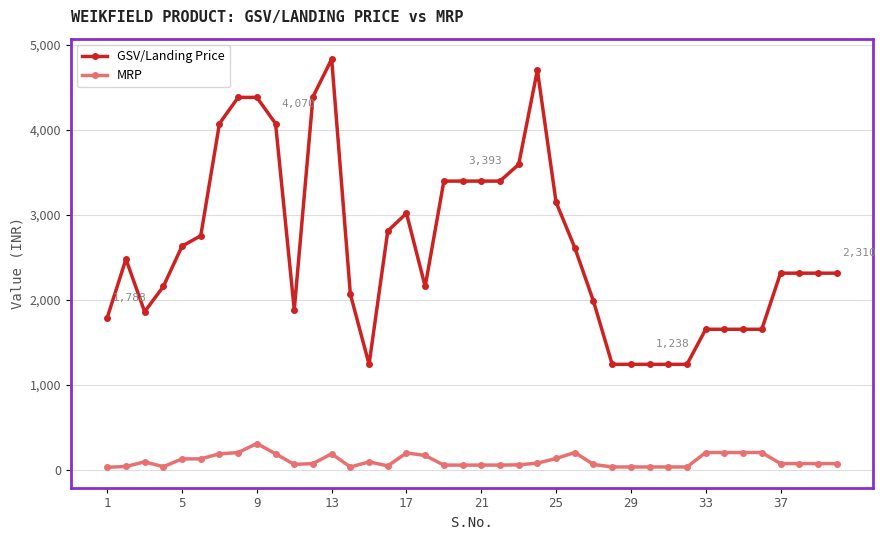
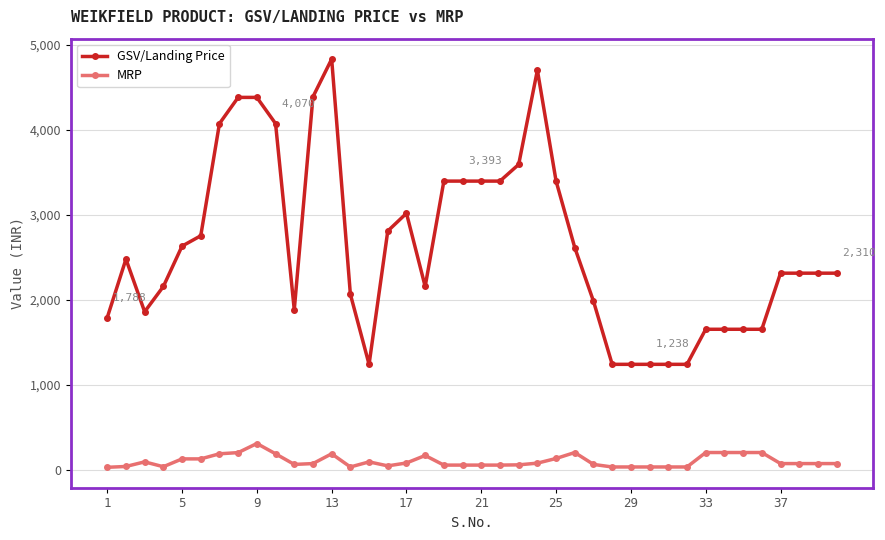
MRP, 17: 200 -> 100
GSV/Landing Price, 25: 3,100 -> 3,400
